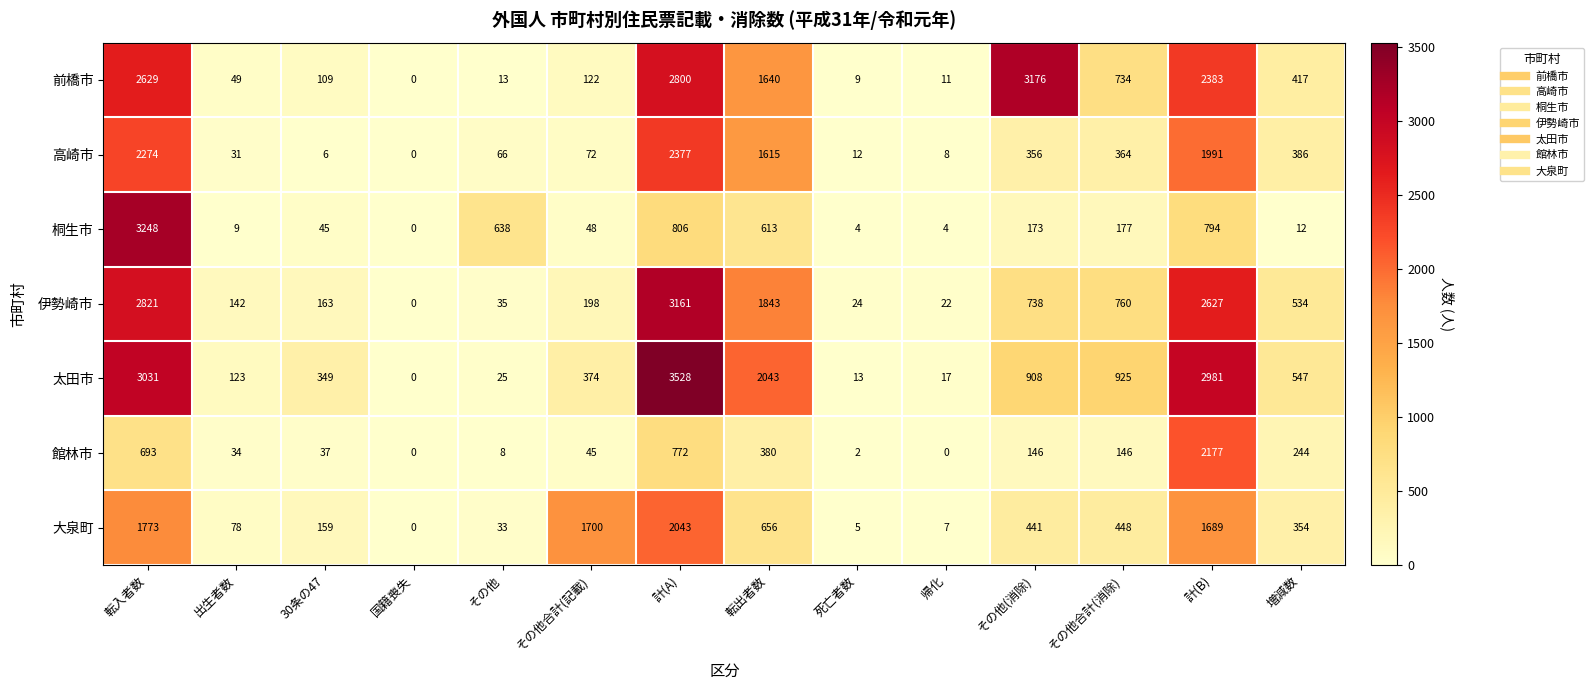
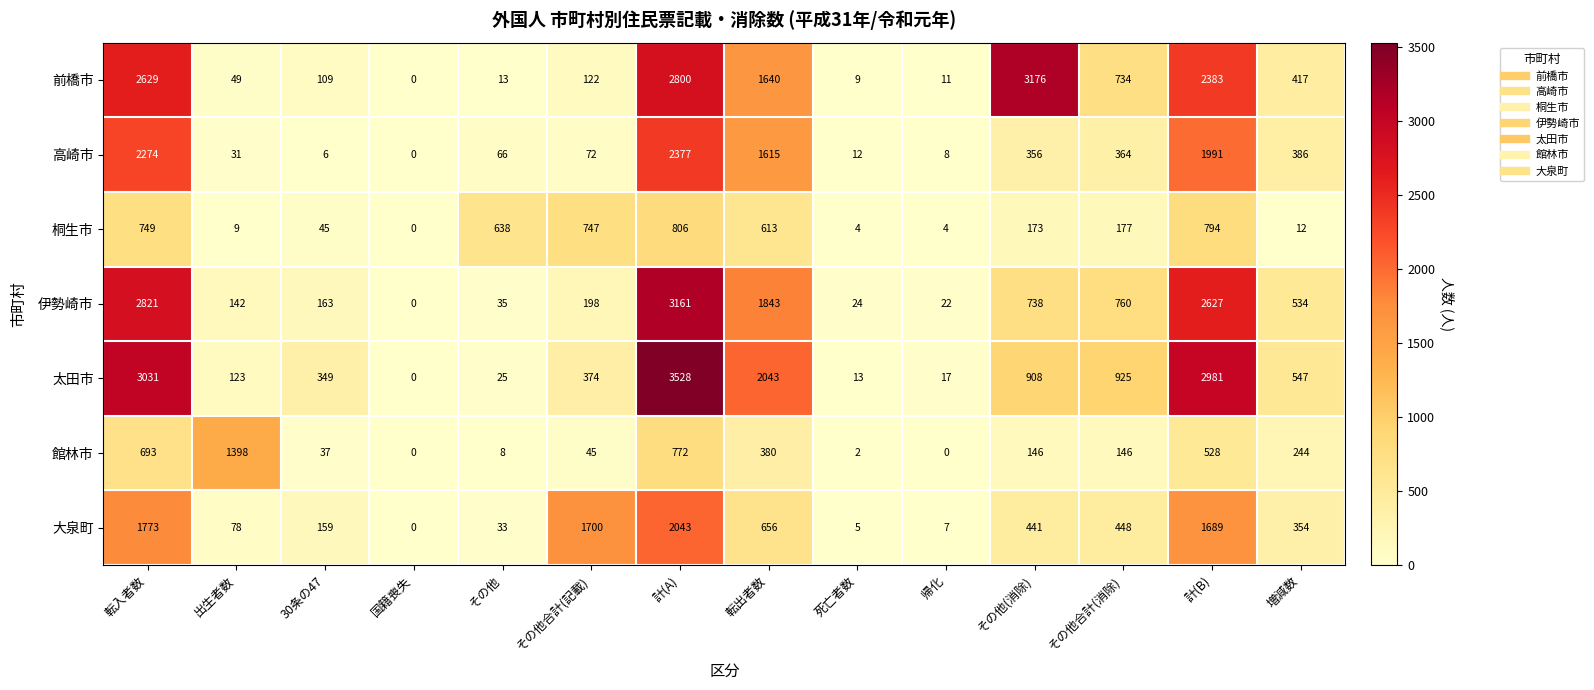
桐生市, 転入者数: 3248 -> 749
桐生市, その他合計(記載): 48 -> 747
館林市, 出生者数: 34 -> 1398
館林市, 計(B): 2177 -> 528
